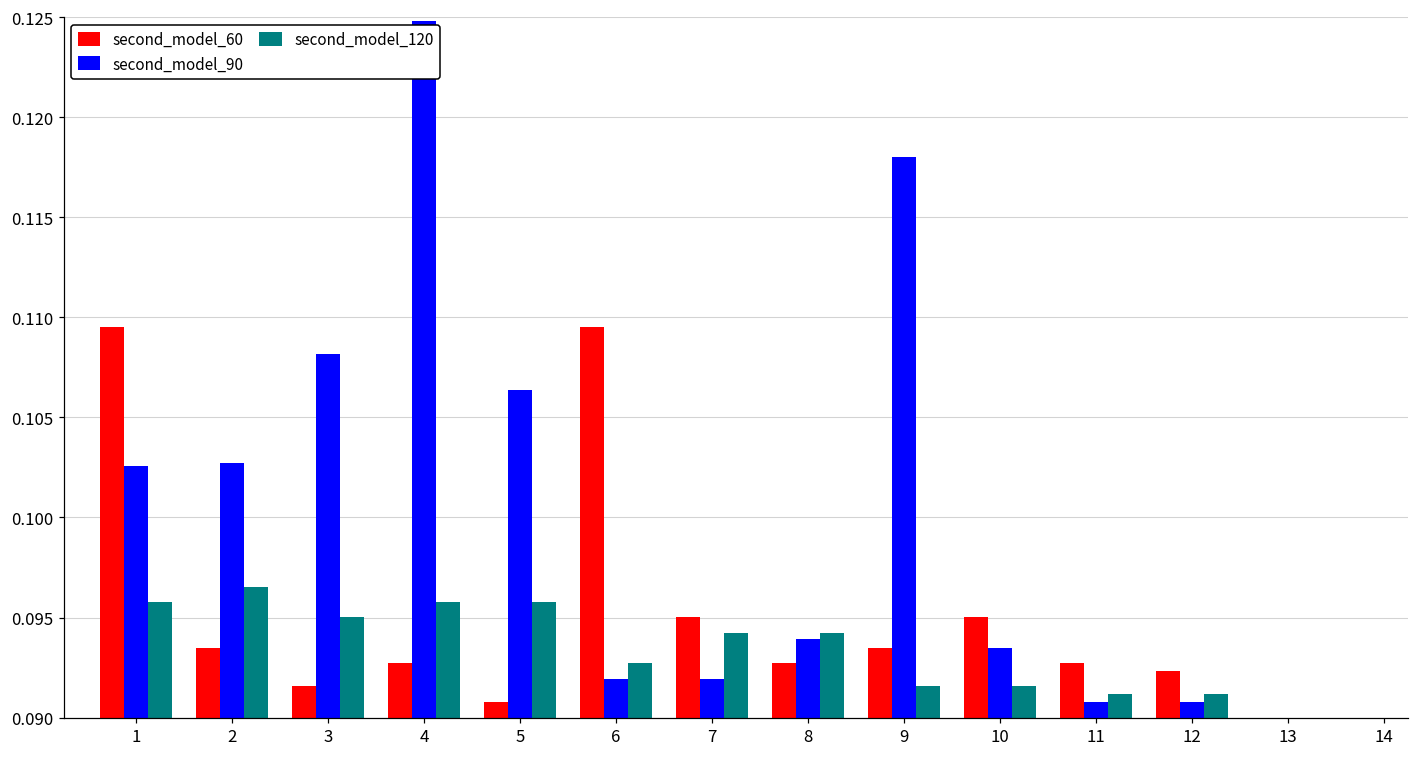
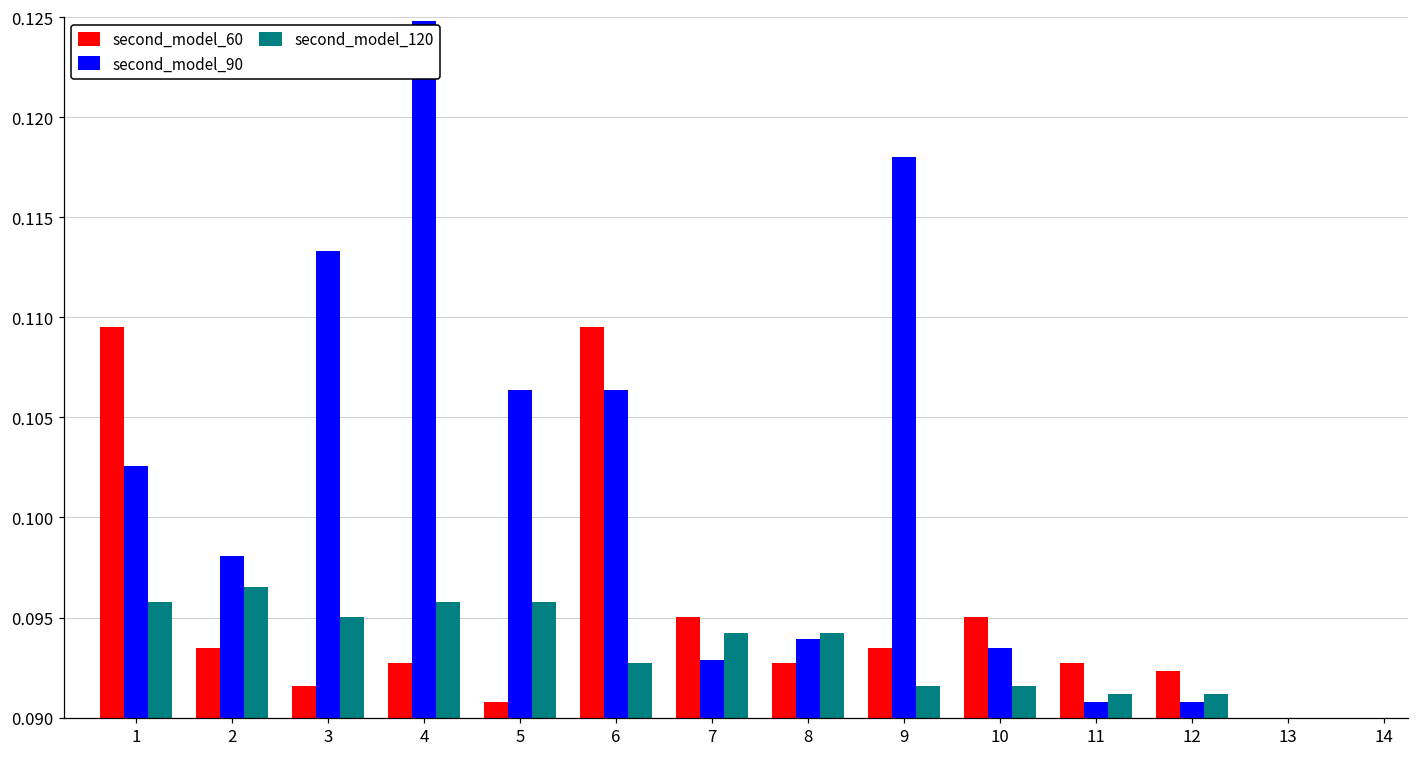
second_model_90, 2: 0.1027 -> 0.0981
second_model_90, 3: 0.1082 -> 0.1133
second_model_90, 6: 0.0919 -> 0.1063
second_model_90, 7: 0.0919 -> 0.0929
